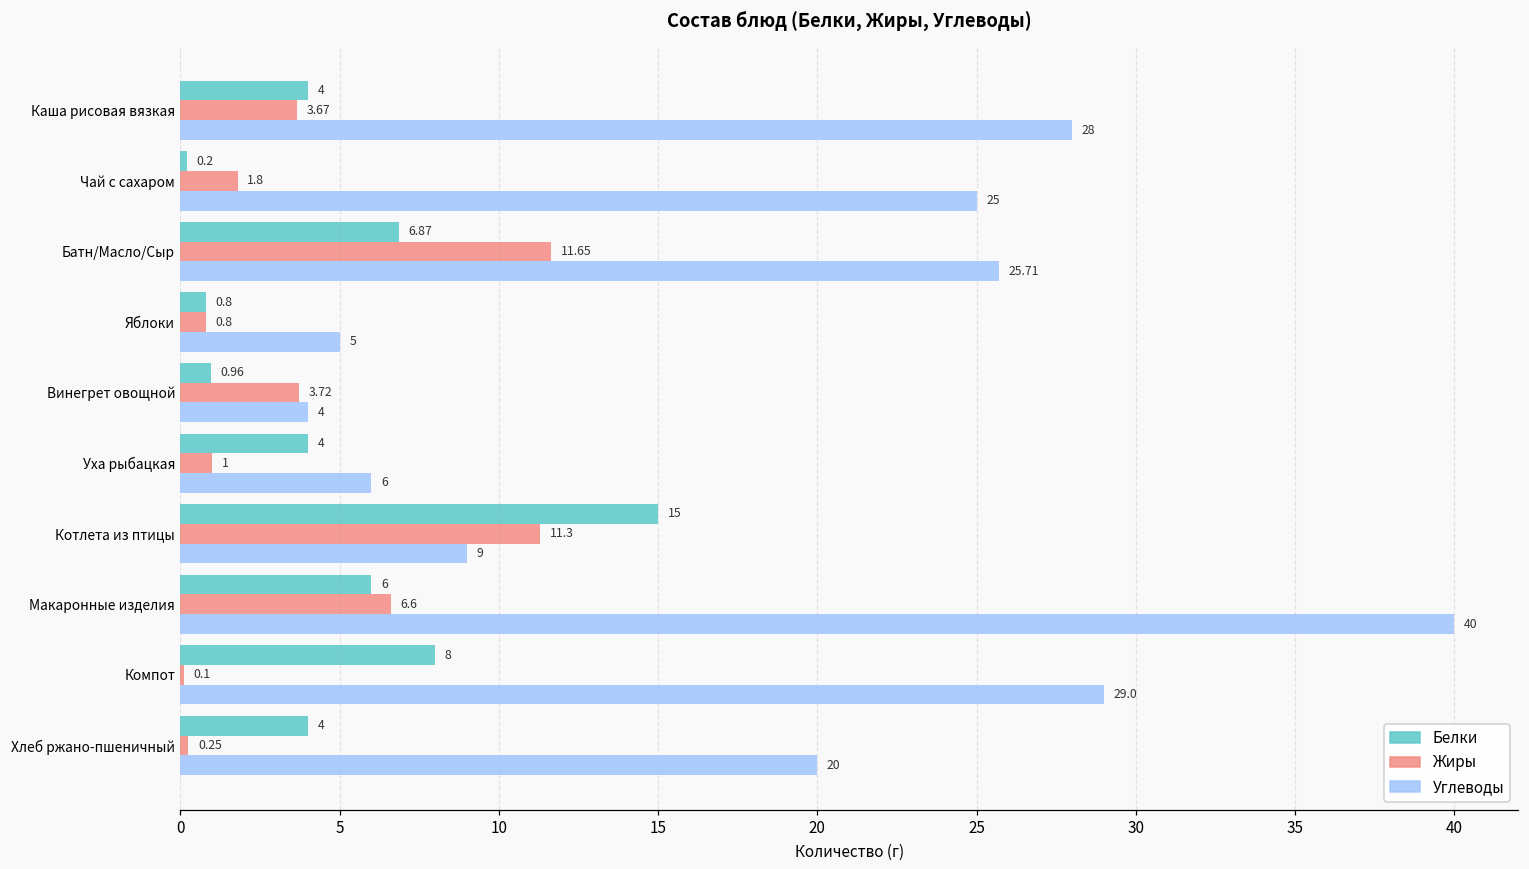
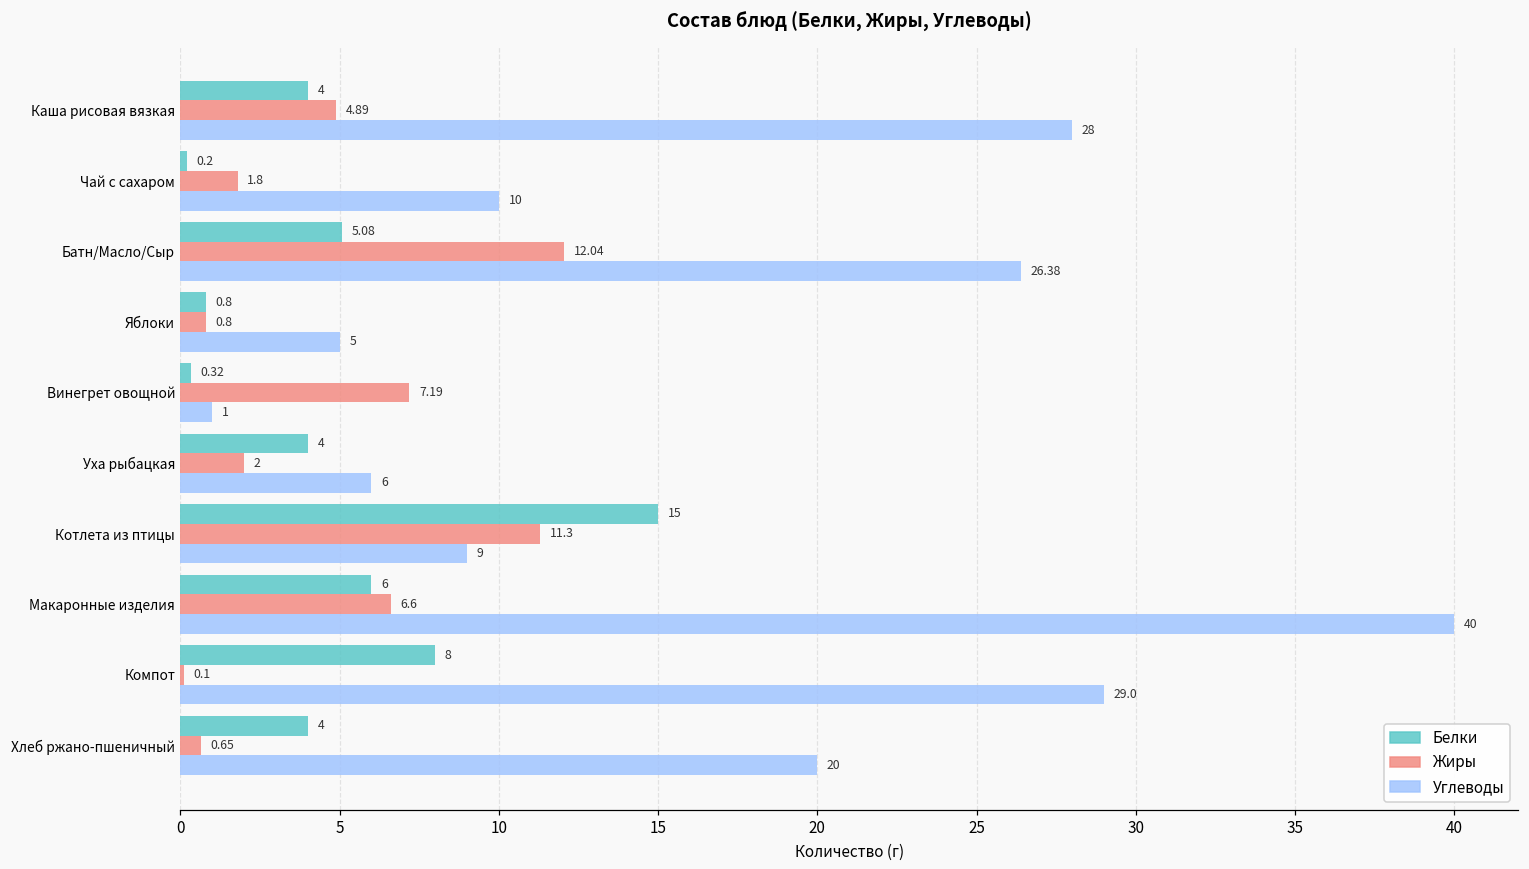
Жиры, Каша рисовая вязкая: 3.67 -> 4.89
Углеводы, Чай с сахаром: 25 -> 10
Белки, Батн/Масло/Сыр: 6.87 -> 5.08
Жиры, Батн/Масло/Сыр: 11.65 -> 12.04
Углеводы, Батн/Масло/Сыр: 25.71 -> 26.38
Белки, Винегрет овощной: 0.96 -> 0.32
Жиры, Винегрет овощной: 3.72 -> 7.19
Углеводы, Винегрет овощной: 4 -> 1
Жиры, Уха рыбацкая: 1 -> 2
Жиры, Хлеб ржано-пшеничный: 0.25 -> 0.65
